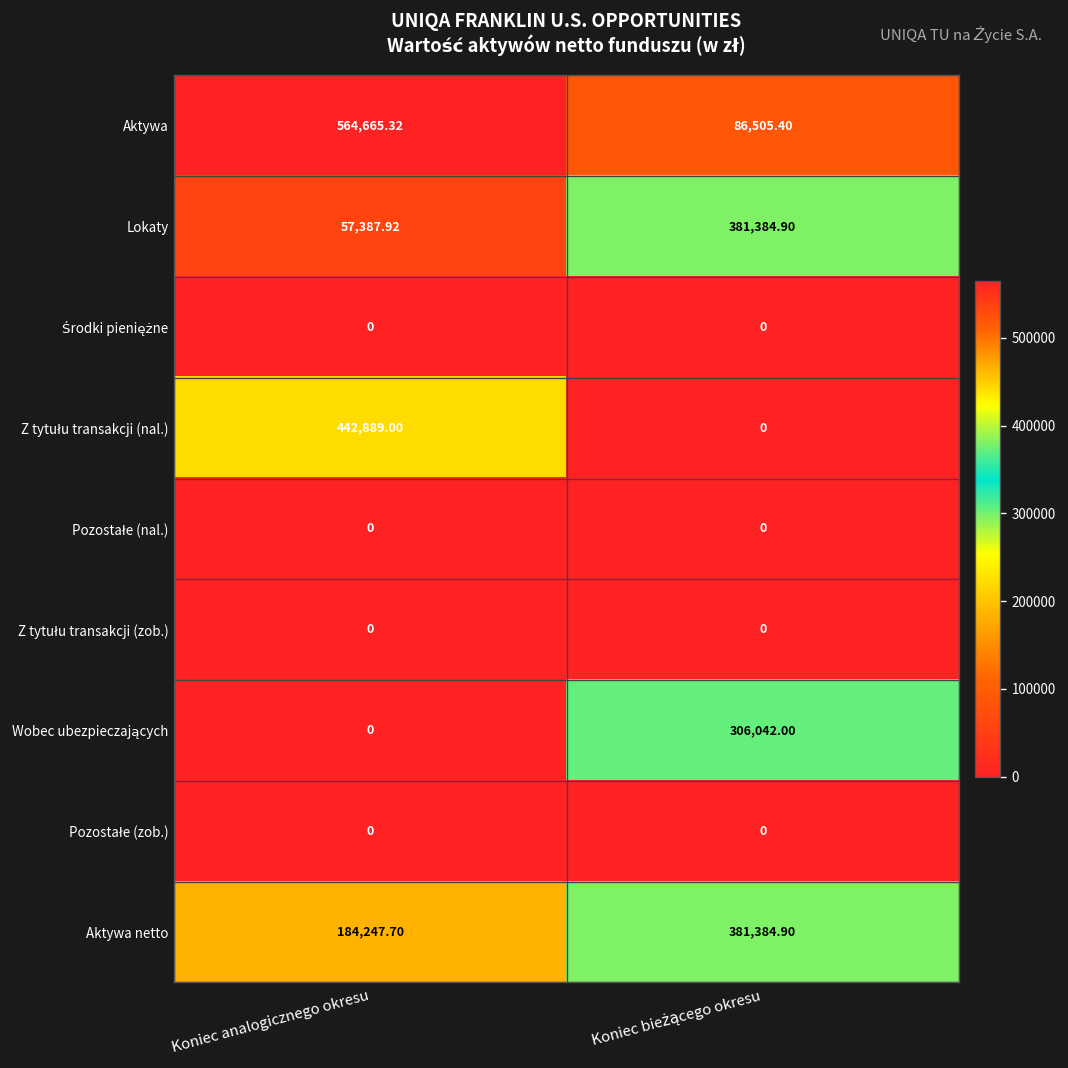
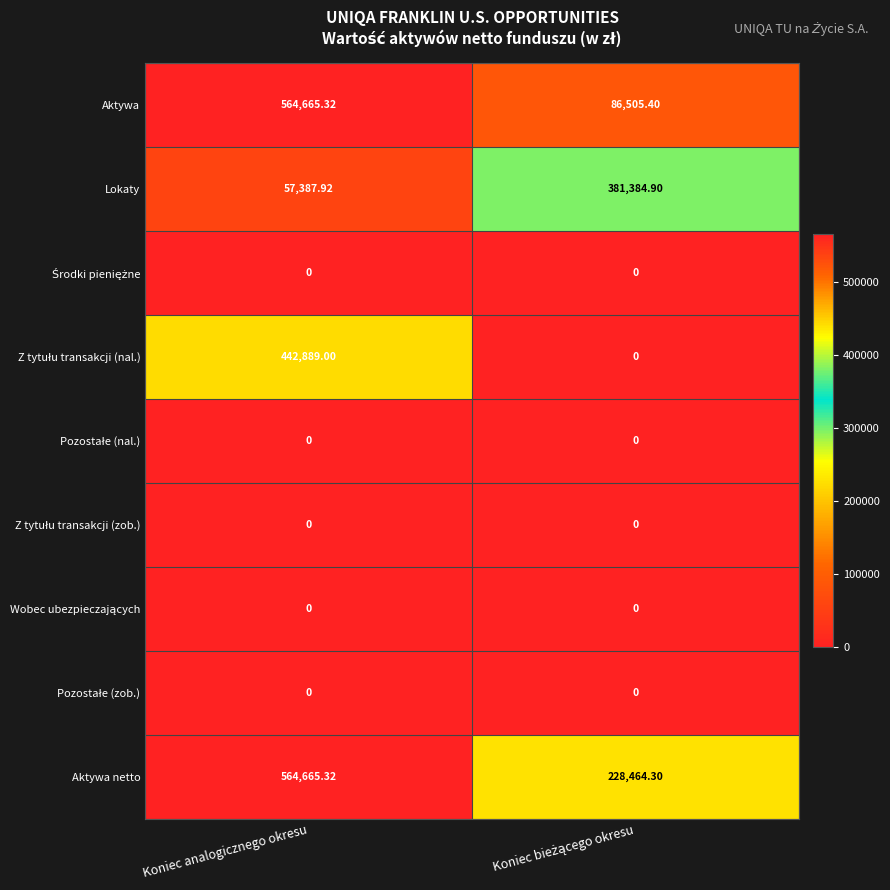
Wobec ubezpieczających, Koniec bieżącego okresu: 306,042.00 -> 0
Aktywa netto, Koniec analogicznego okresu: 184,247.70 -> 564,665.32
Aktywa netto, Koniec bieżącego okresu: 381,384.90 -> 228,464.30
